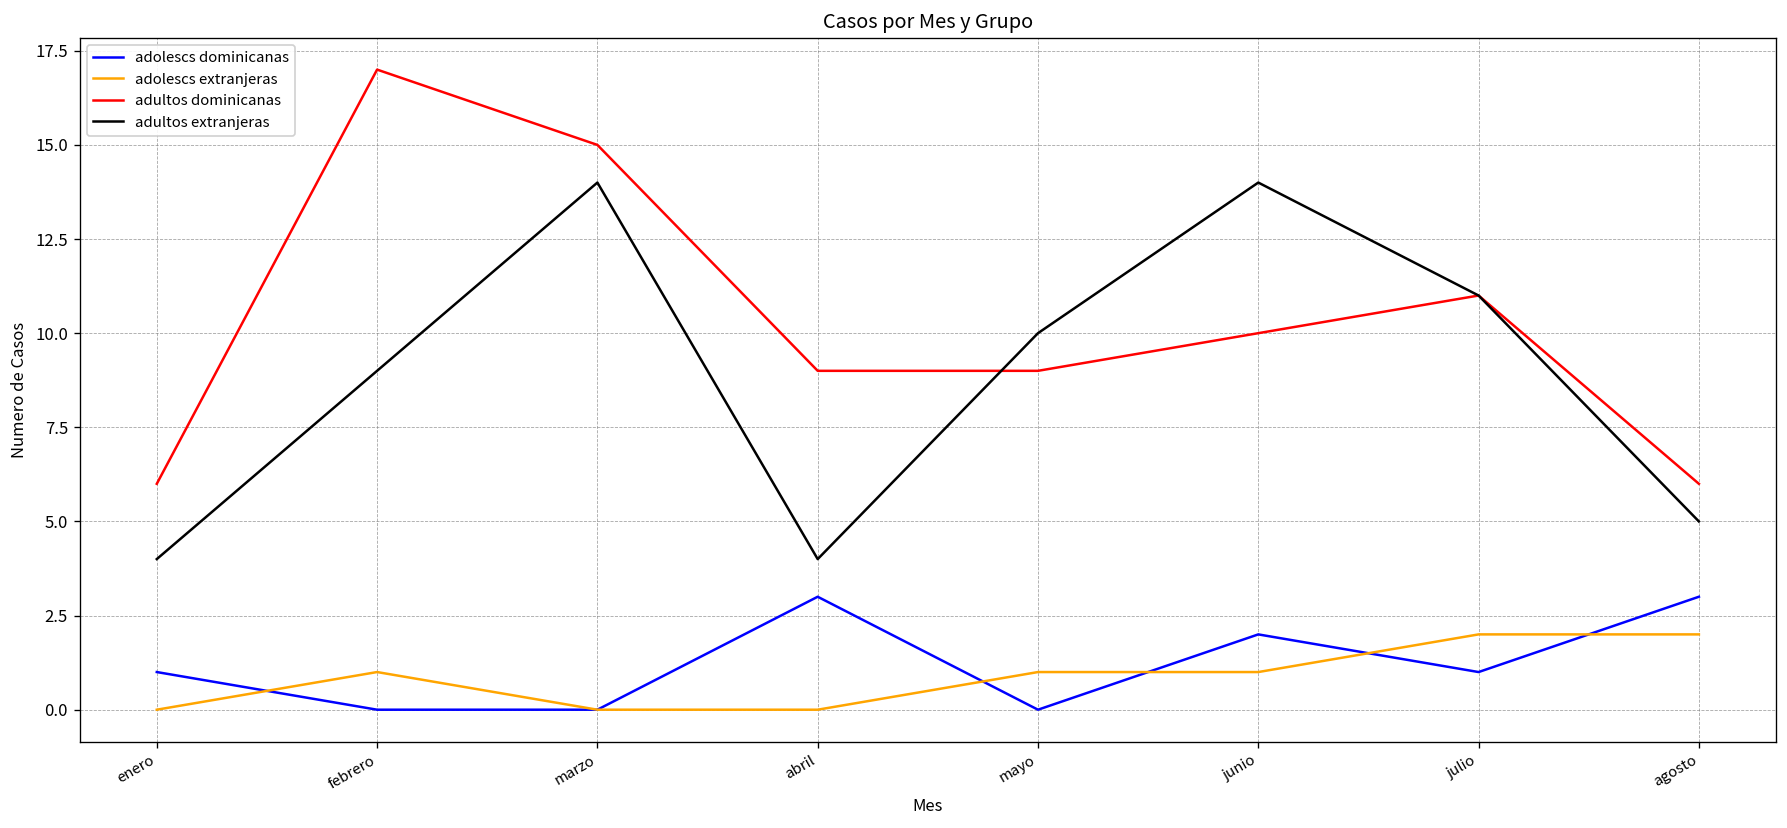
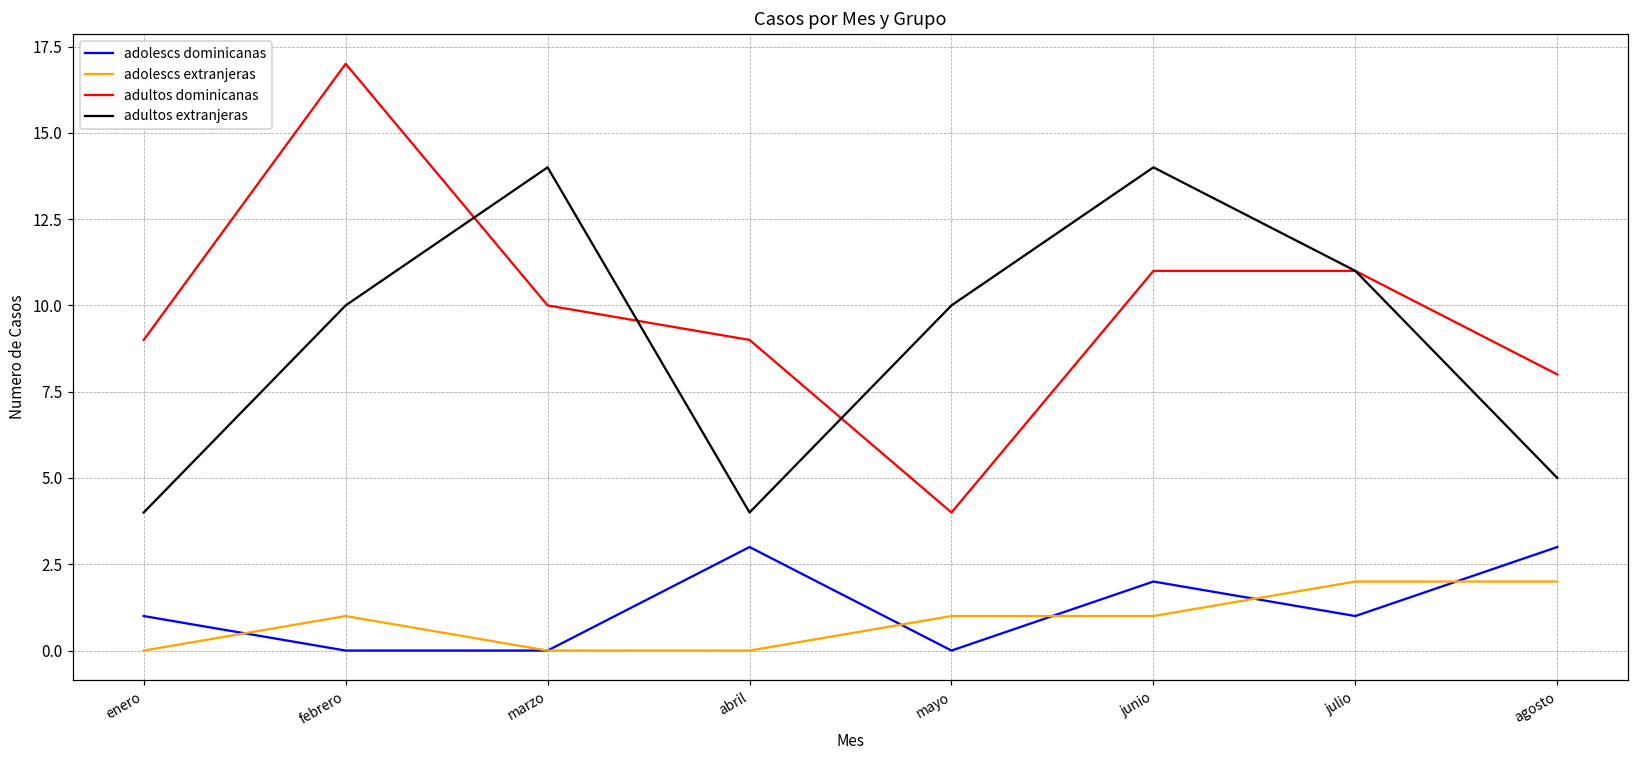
adultos dominicanas, enero: 6 -> 9
adultos extranjeras, febrero: 9 -> 10
adultos dominicanas, marzo: 15 -> 10
adultos dominicanas, mayo: 9 -> 4
adultos dominicanas, junio: 10 -> 11
adultos dominicanas, agosto: 6 -> 8
